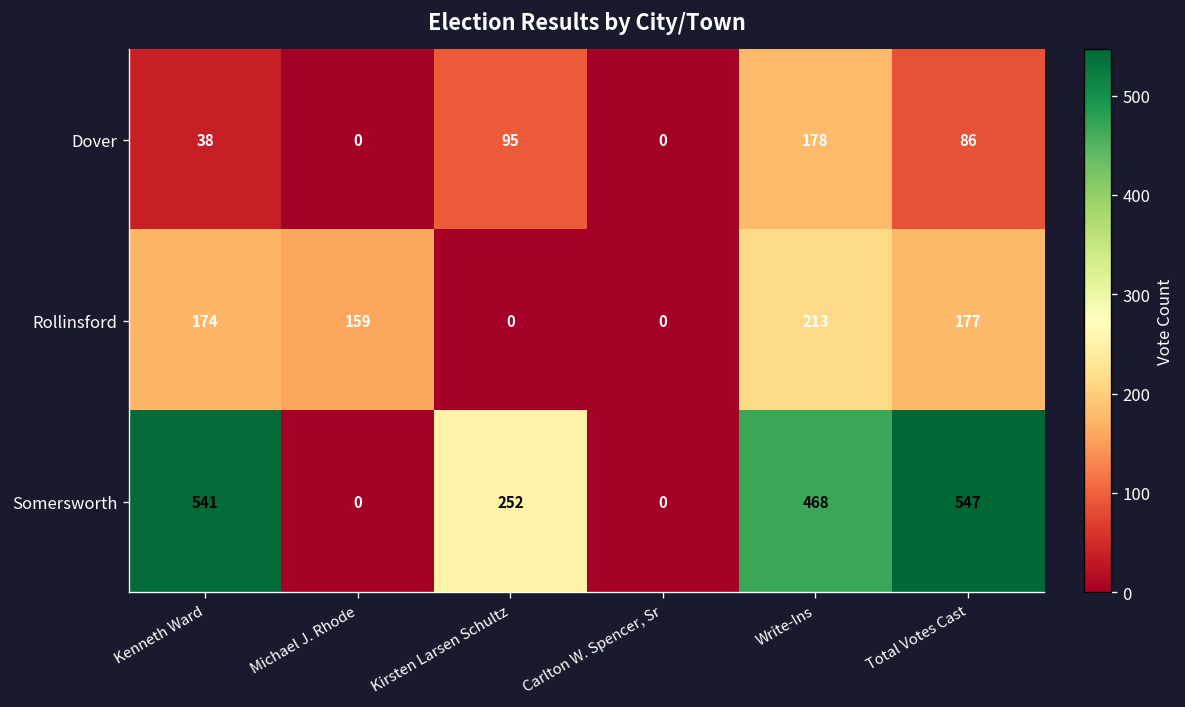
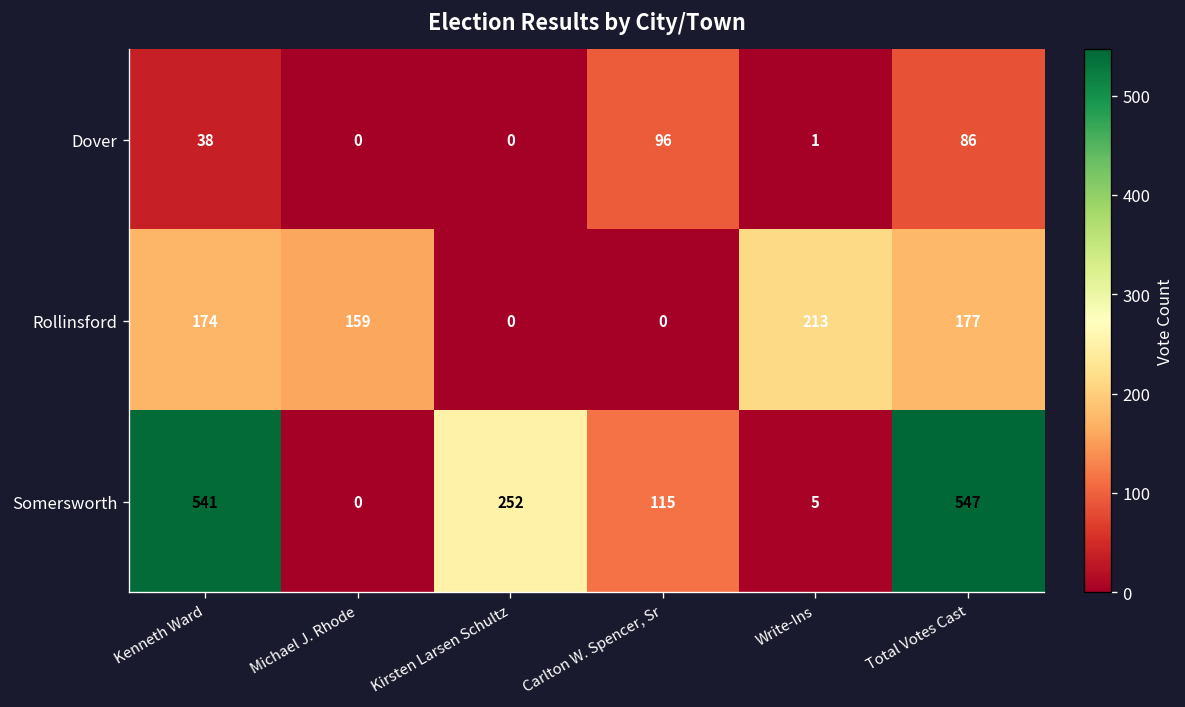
Dover, Kirsten Larsen Schultz: 95 -> 0
Dover, Carlton W. Spencer, Sr: 0 -> 96
Dover, Write-Ins: 178 -> 1
Somersworth, Carlton W. Spencer, Sr: 0 -> 115
Somersworth, Write-Ins: 468 -> 5
